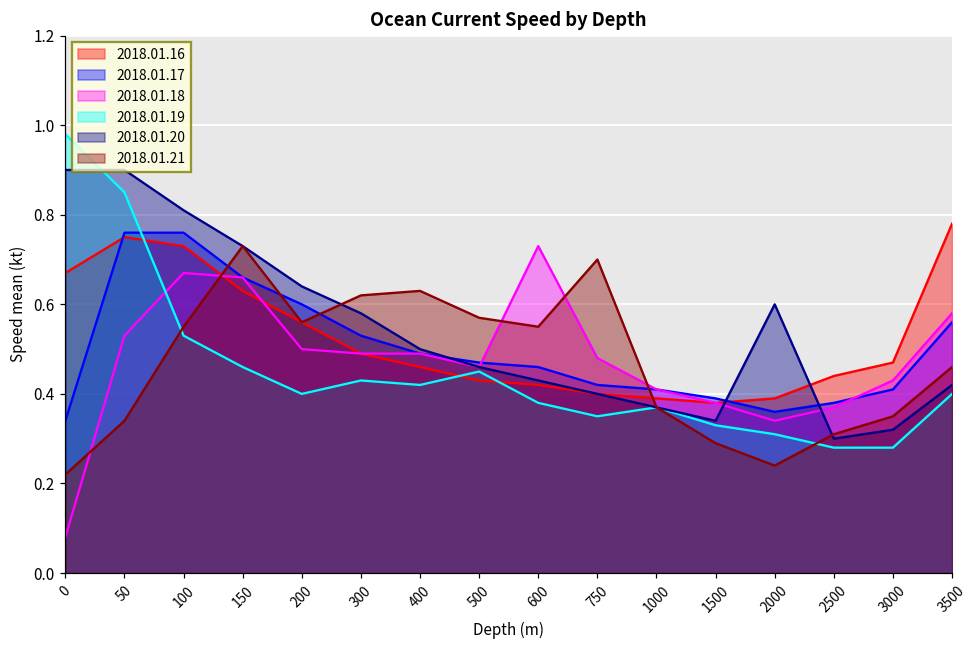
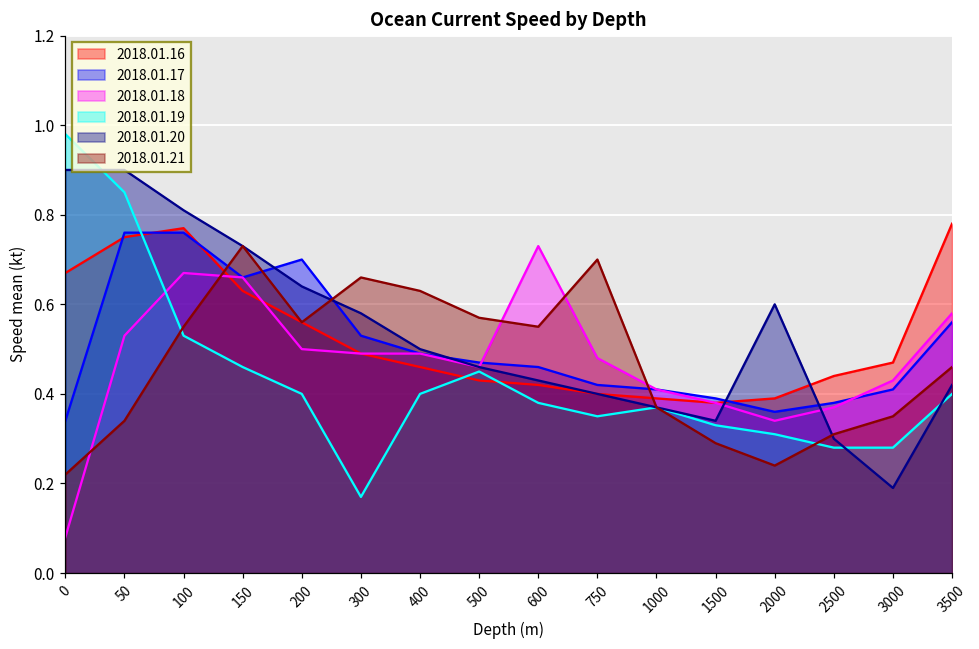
2018.01.16, 100: 0.73 -> 0.77
2018.01.17, 200: 0.6 -> 0.7
2018.01.19, 300: 0.43 -> 0.17
2018.01.21, 300: 0.62 -> 0.66
2018.01.19, 400: 0.42 -> 0.40
2018.01.20, 3000: 0.32 -> 0.19
